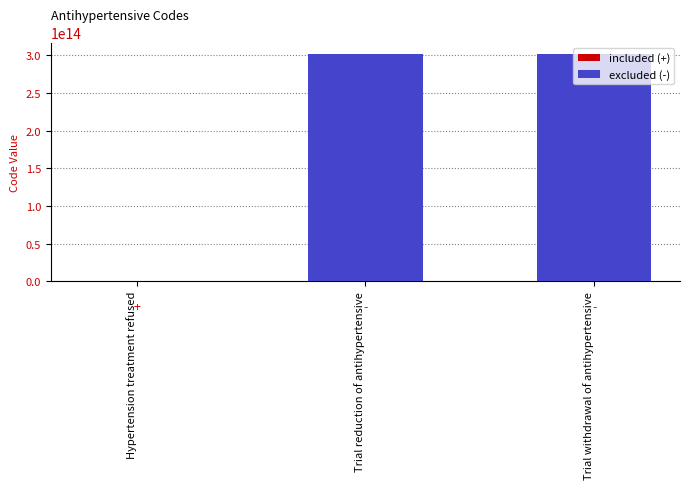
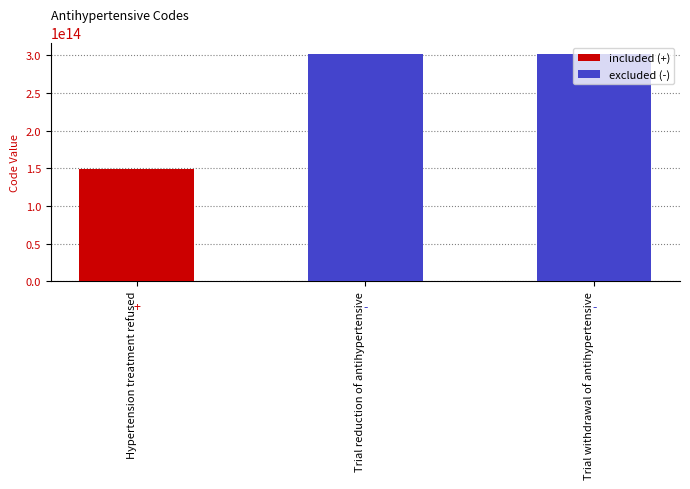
Hypertension treatment refused: 0 -> 150000000000000
